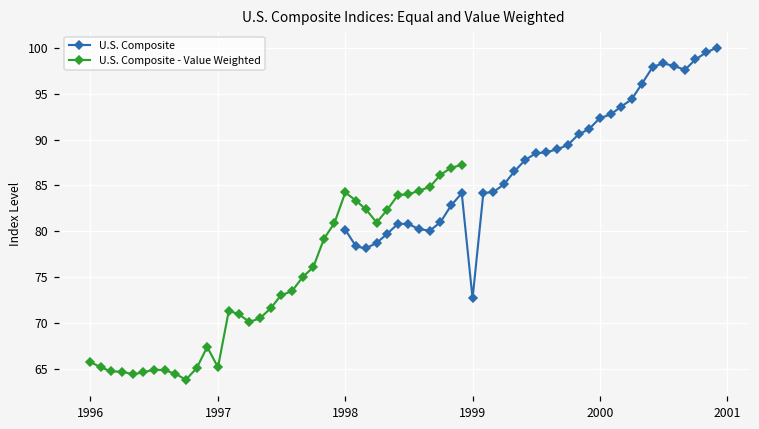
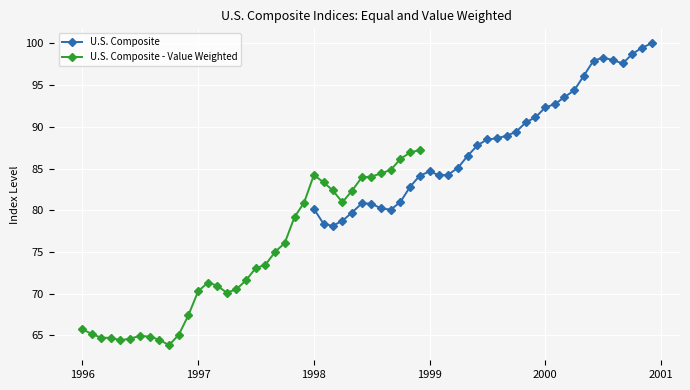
U.S. Composite - Value Weighted, 1997: 65 -> 70
U.S. Composite, 1999: 73 -> 85
